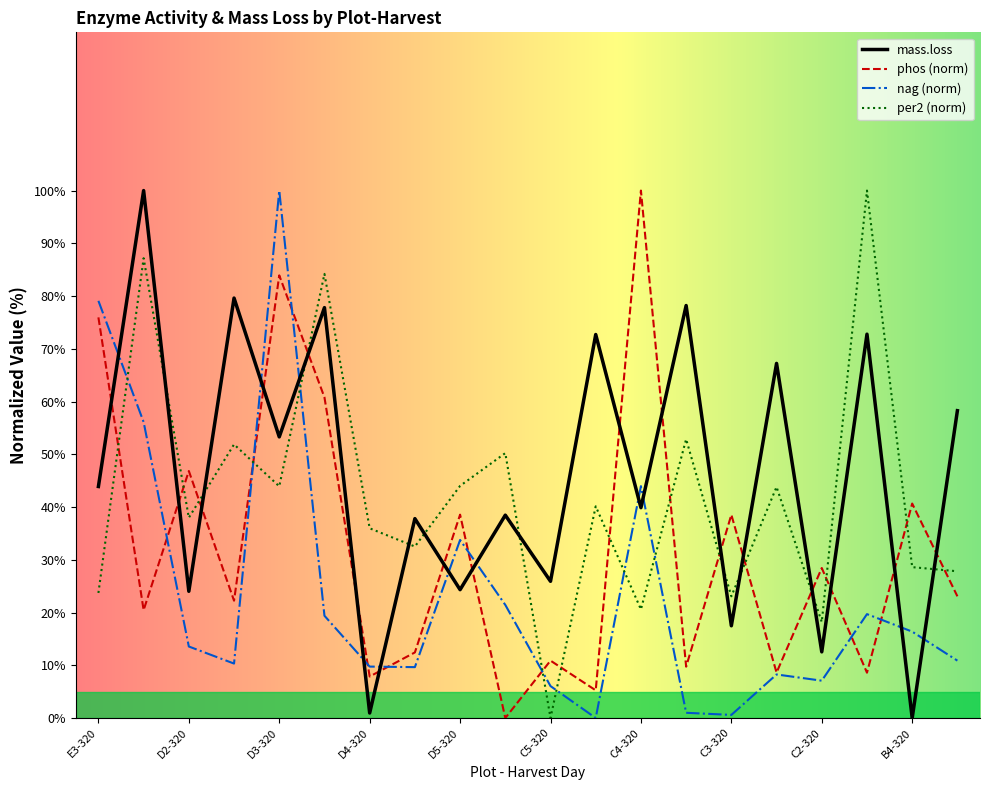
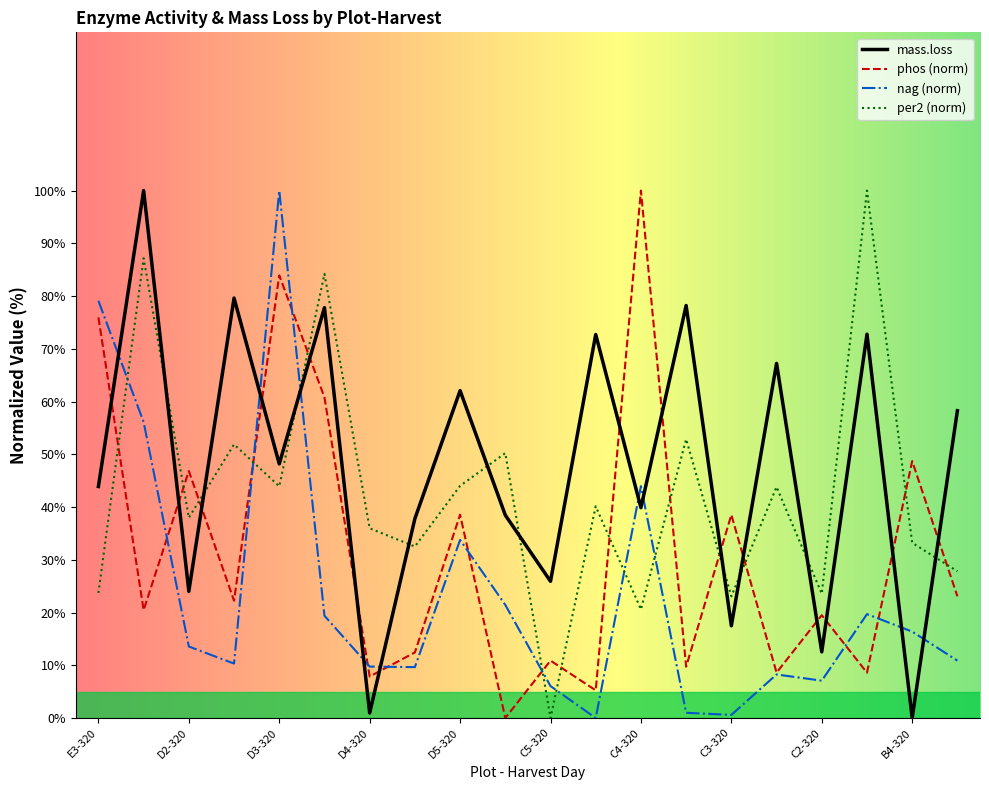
mass.loss, D3-320: 53% -> 48%
mass.loss, D5-320: 24% -> 62%
phos (norm), C2-320: 28% -> 19%
per2 (norm), C2-320: 18% -> 24%
phos (norm), B4-320: 41% -> 49%
per2 (norm), B4-320: 29% -> 33%
